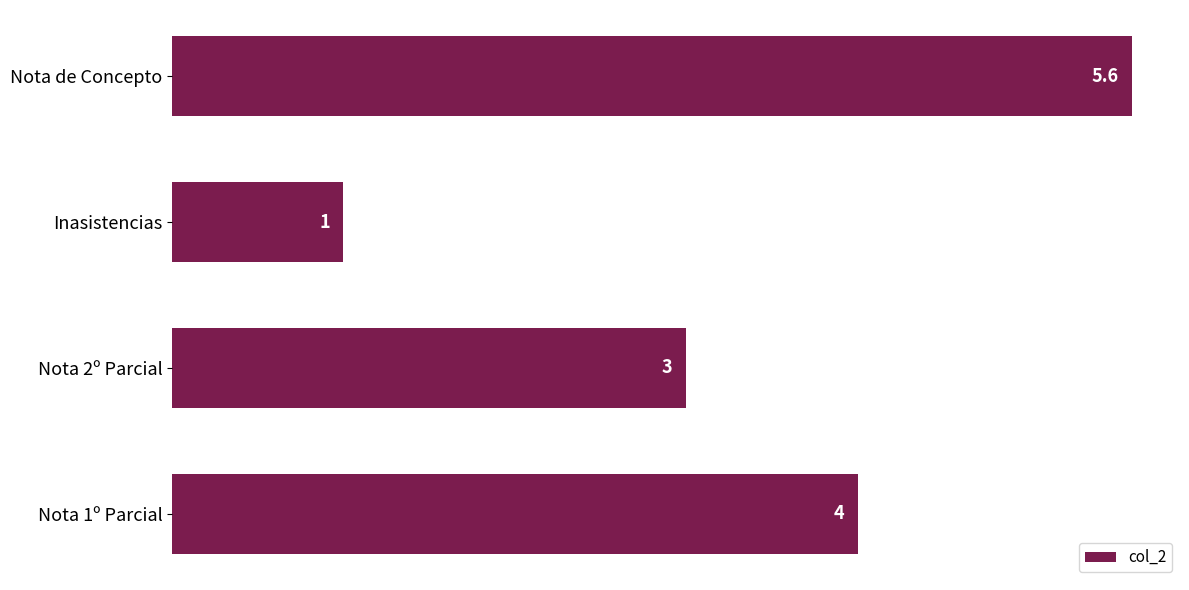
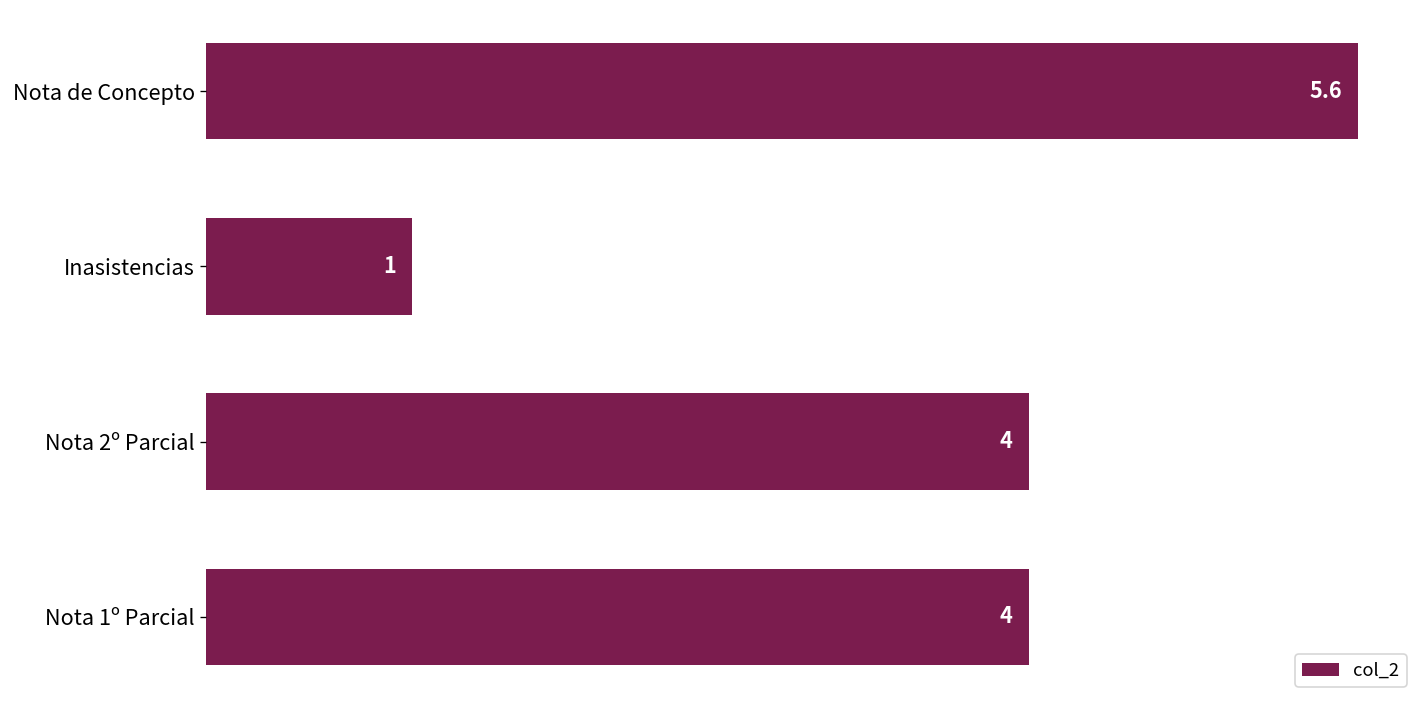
Nota 2º Parcial: 3 -> 4
